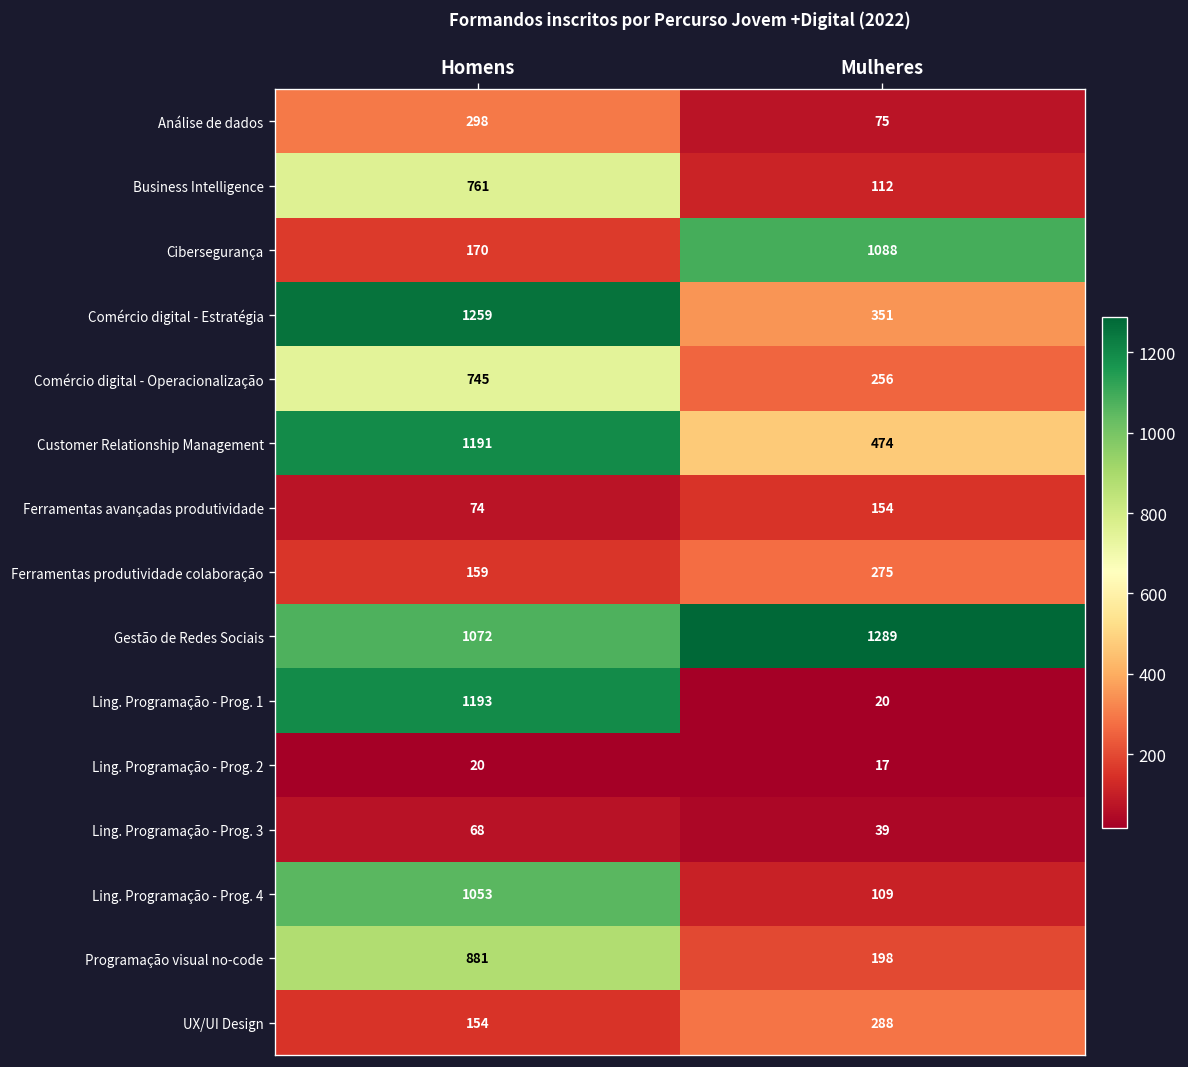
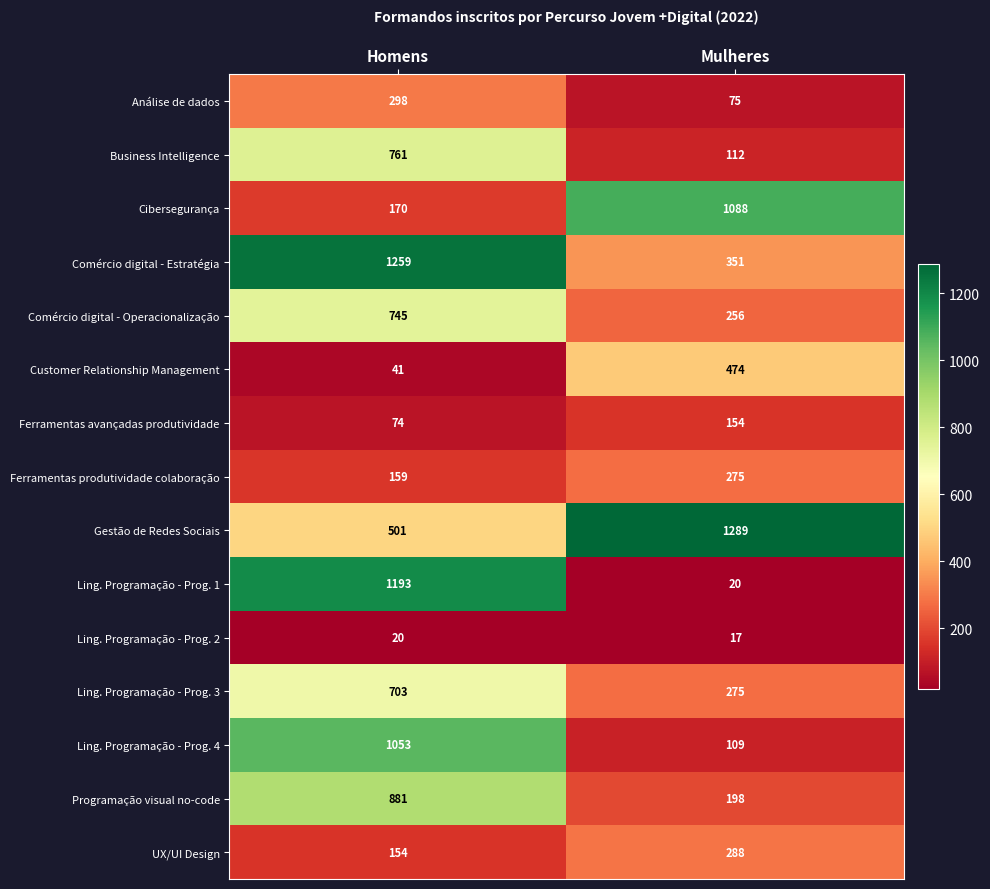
Customer Relationship Management, Homens: 1191 -> 41
Gestão de Redes Sociais, Homens: 1072 -> 501
Ling. Programação - Prog. 3, Homens: 68 -> 703
Ling. Programação - Prog. 3, Mulheres: 39 -> 275
